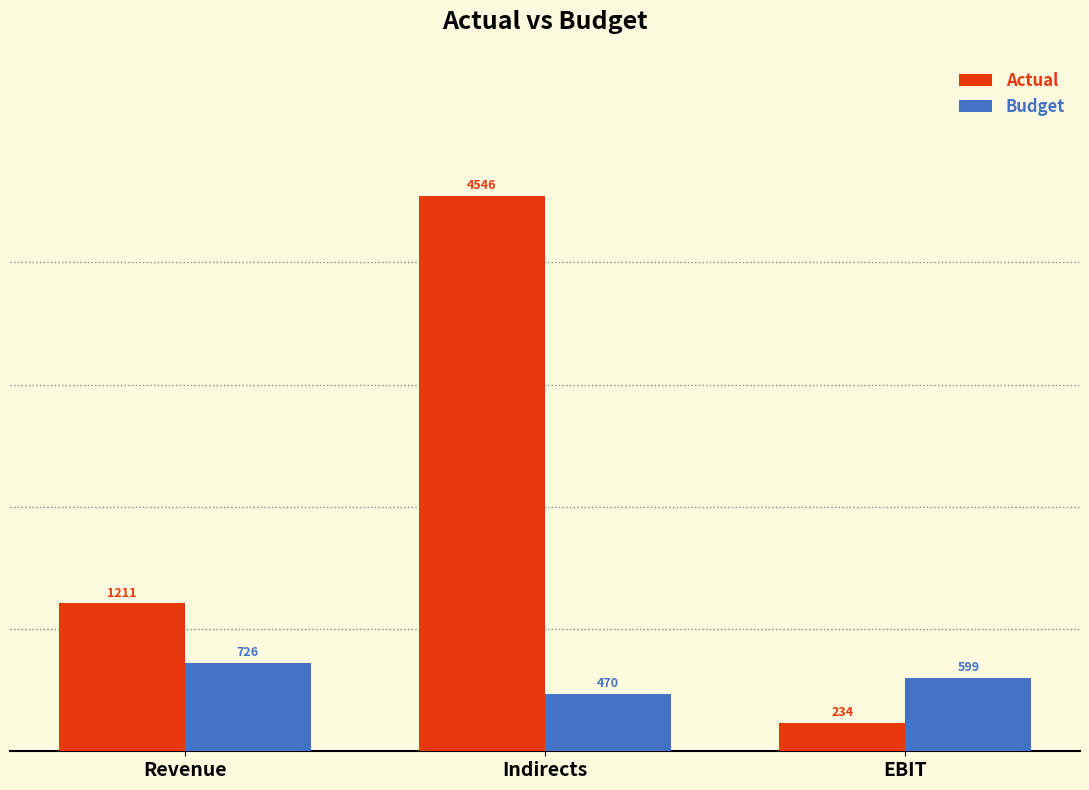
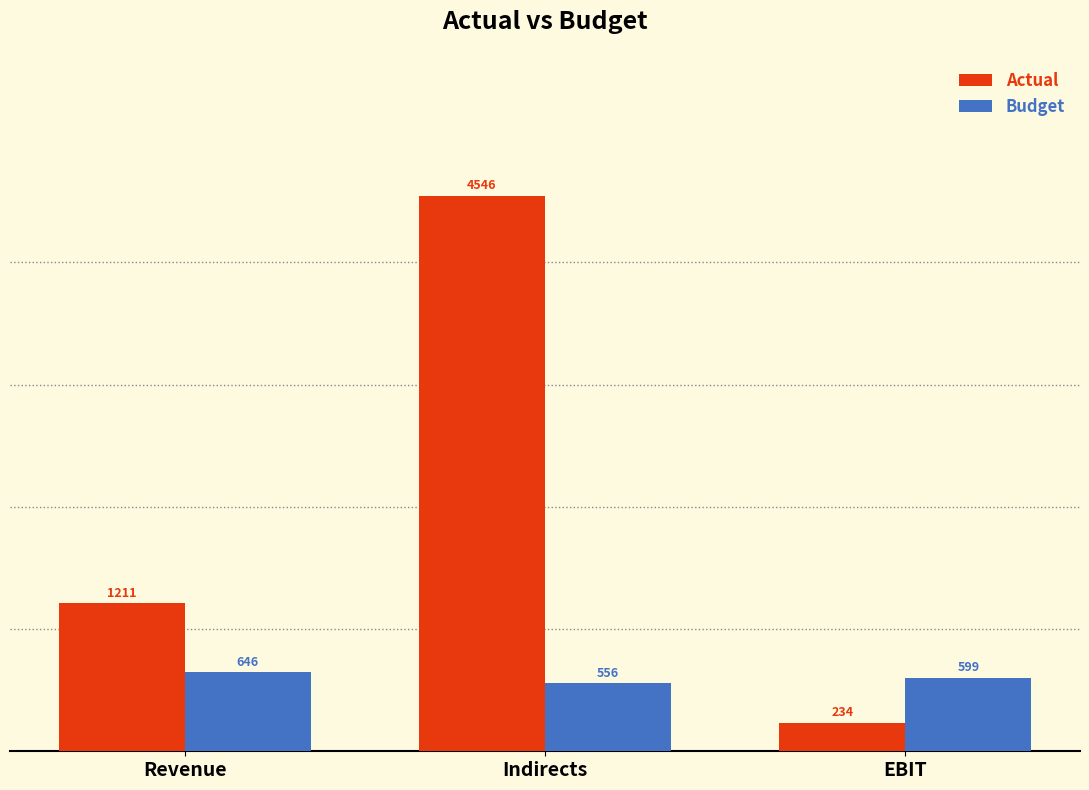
Budget, Revenue: 726 -> 646
Budget, Indirects: 470 -> 556
